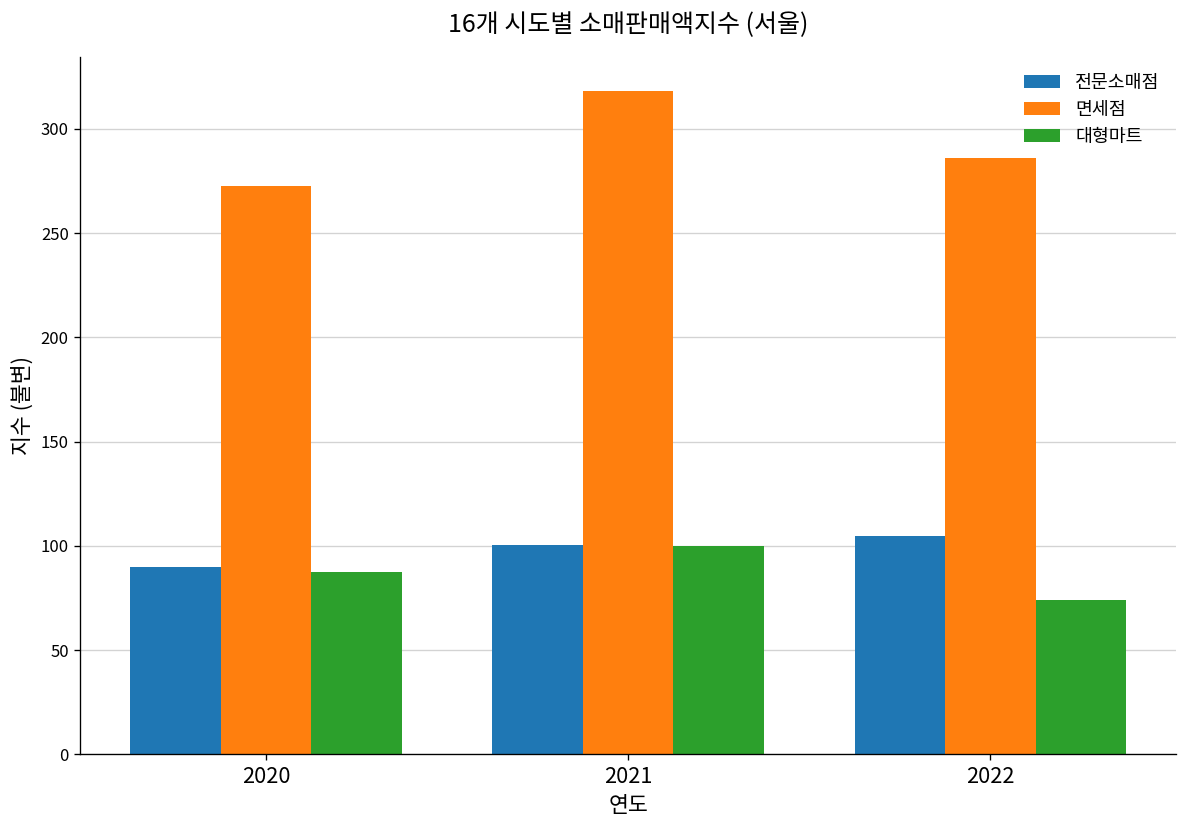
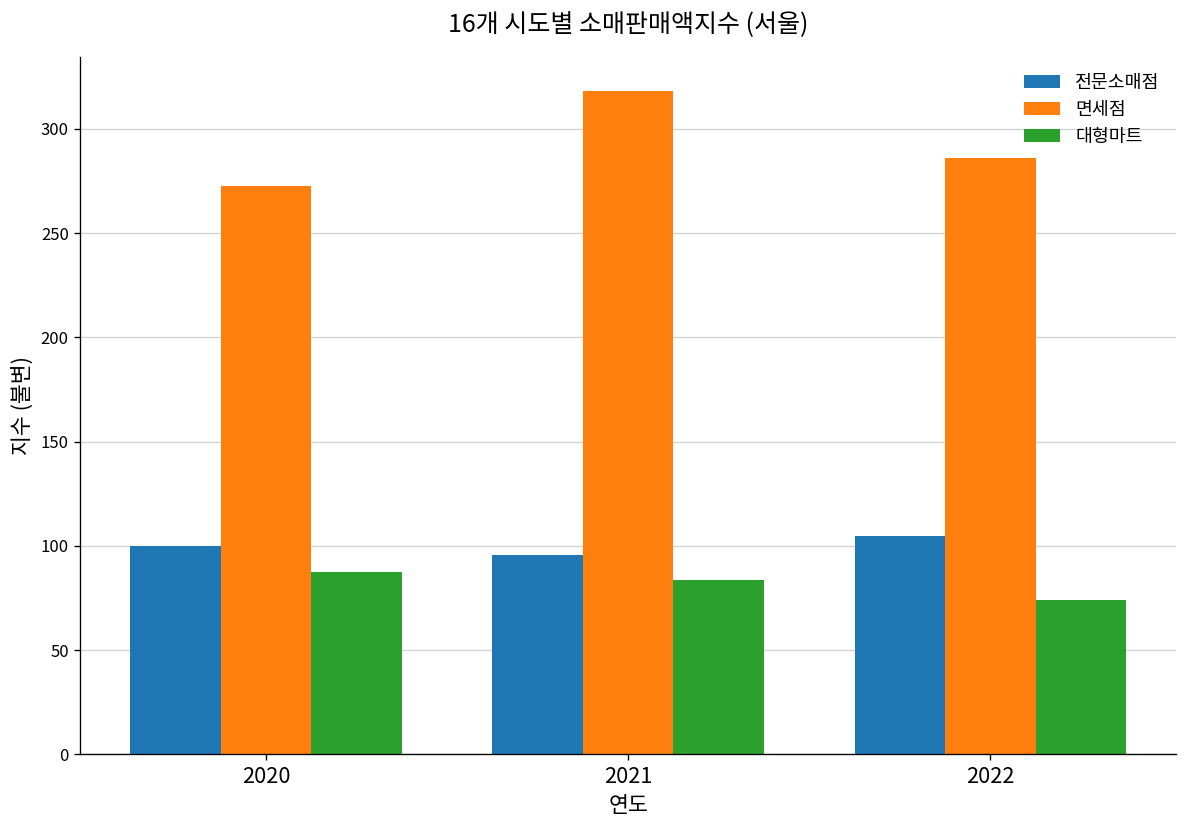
전문소매점, 2020: 90 -> 100
전문소매점, 2021: 101 -> 96
대형마트, 2021: 100 -> 84
